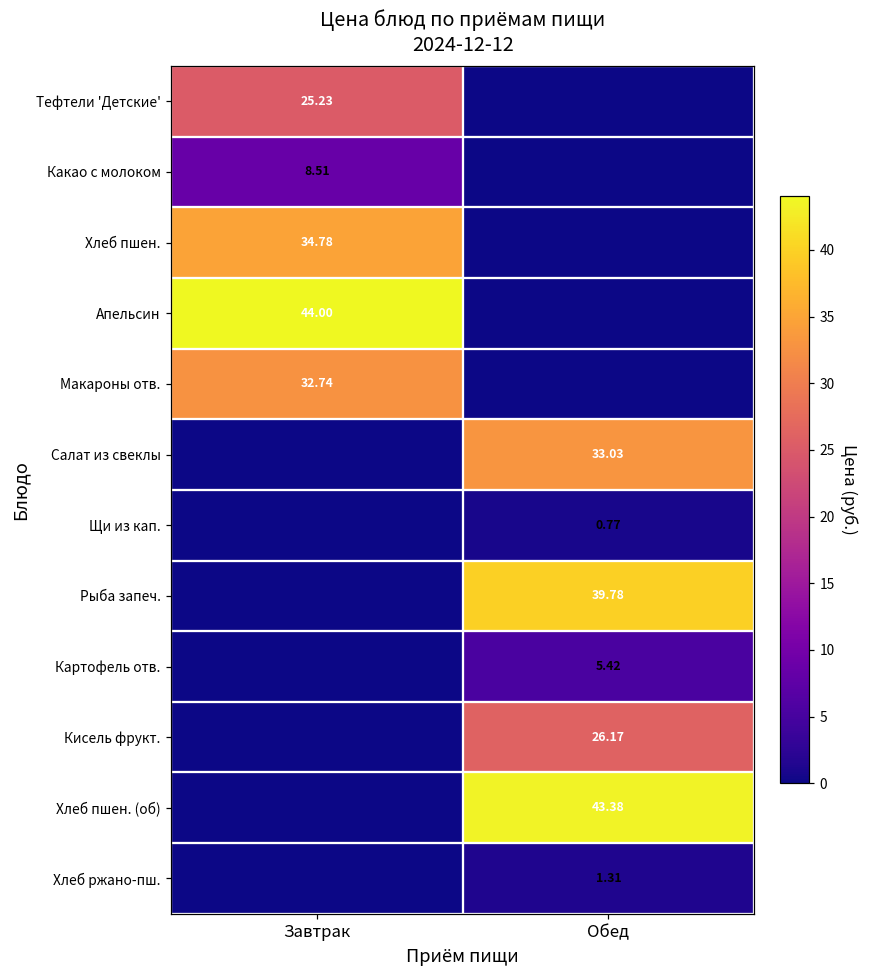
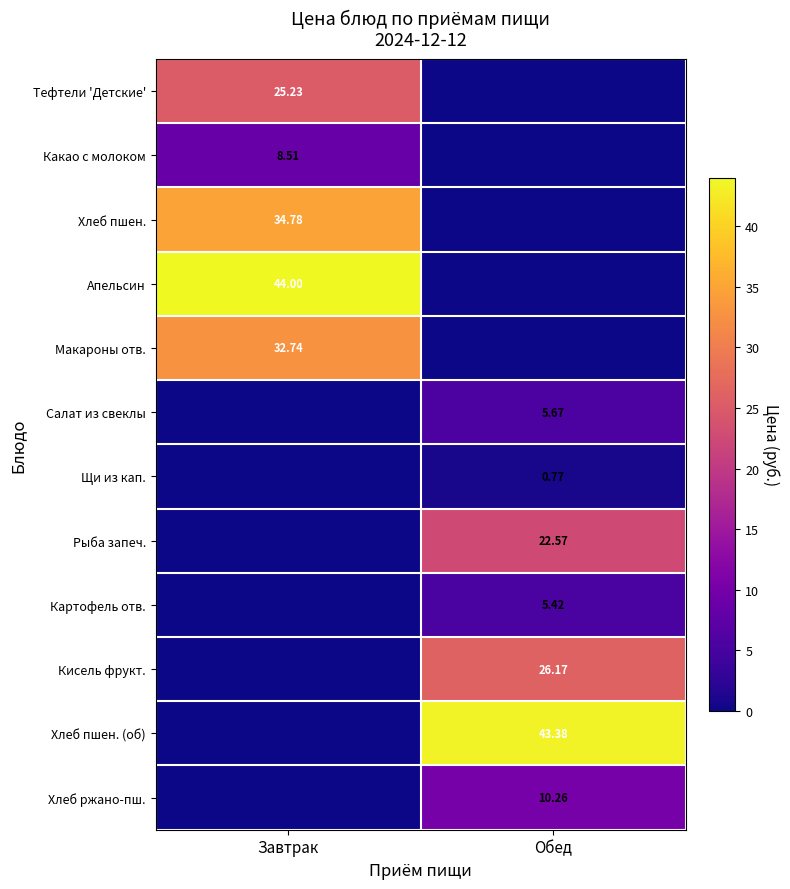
Салат из свеклы, Обед: 33.03 -> 5.67
Рыба запеч., Обед: 39.78 -> 22.57
Хлеб ржано-пш., Обед: 1.31 -> 10.26
